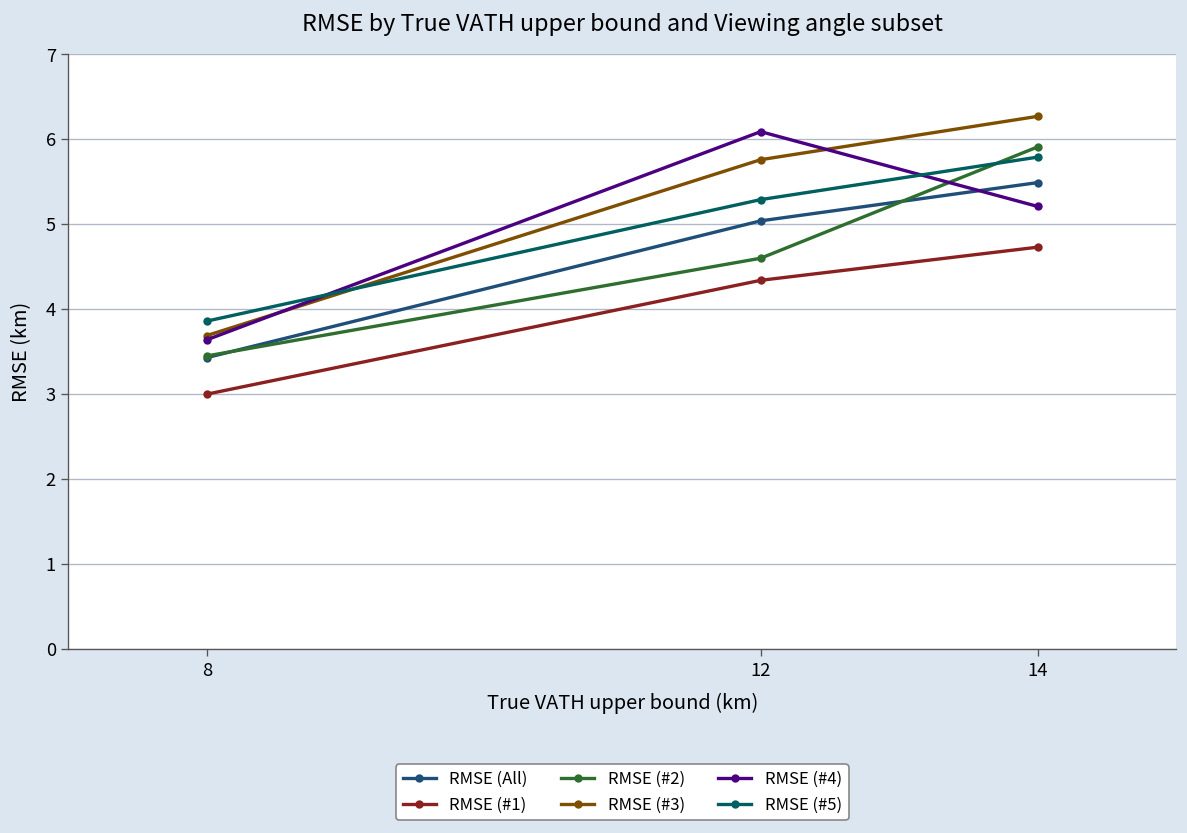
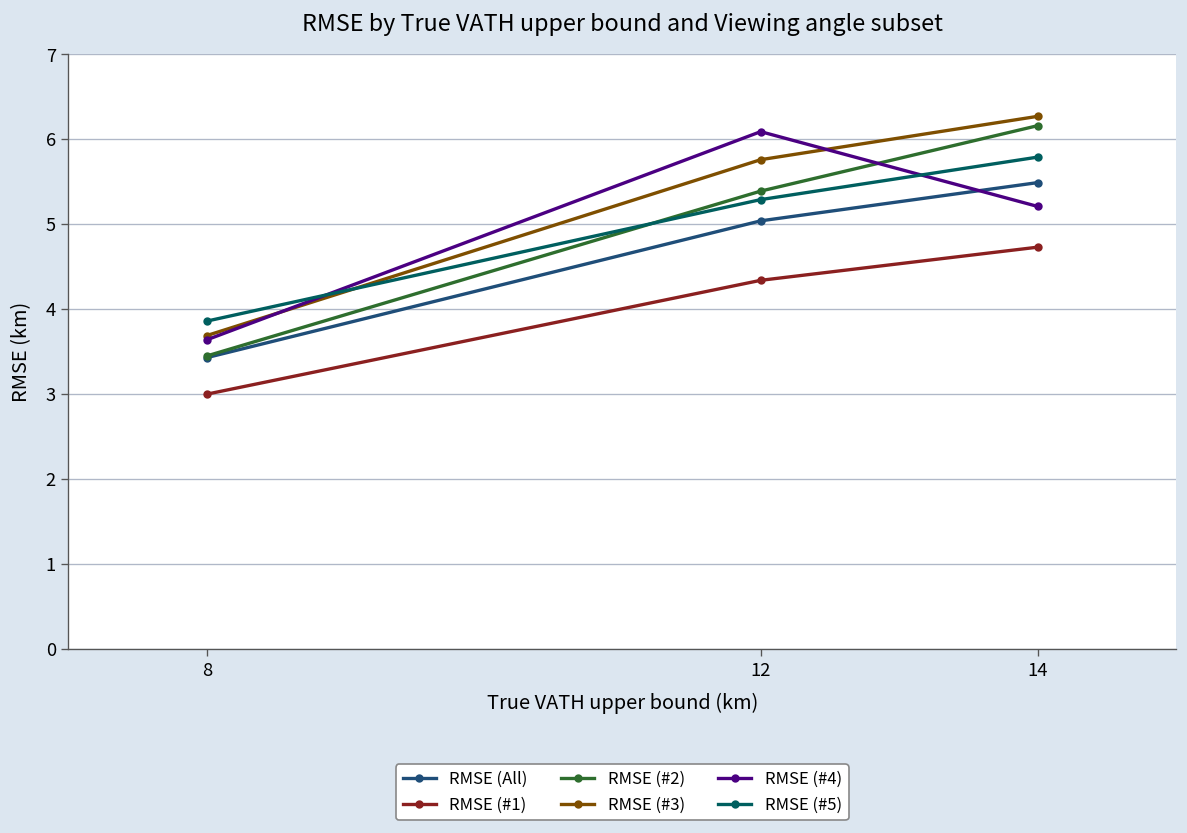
RMSE (#2), 12: 4.6 -> 5.4
RMSE (#2), 14: 5.9 -> 6.2
